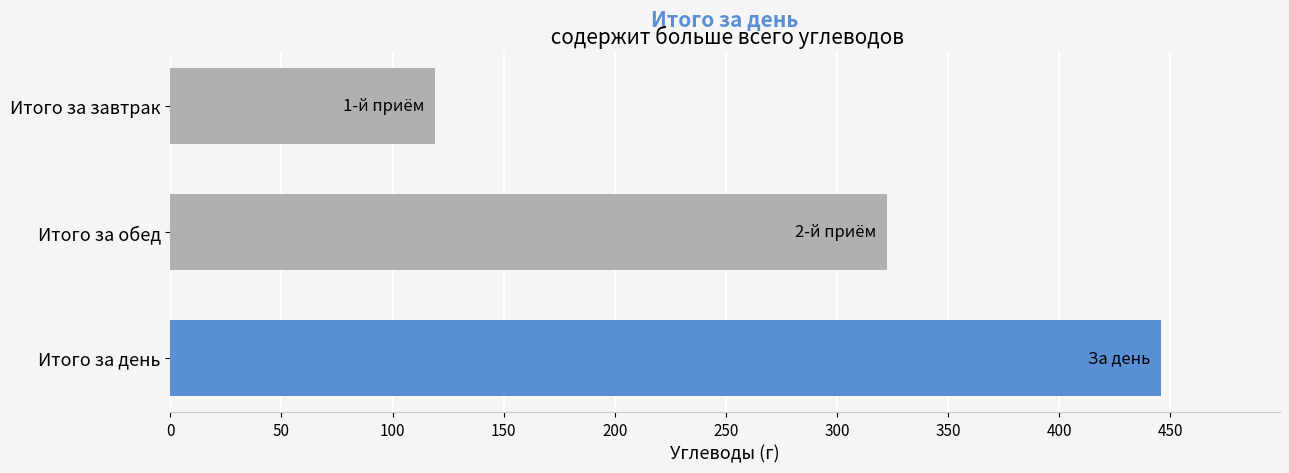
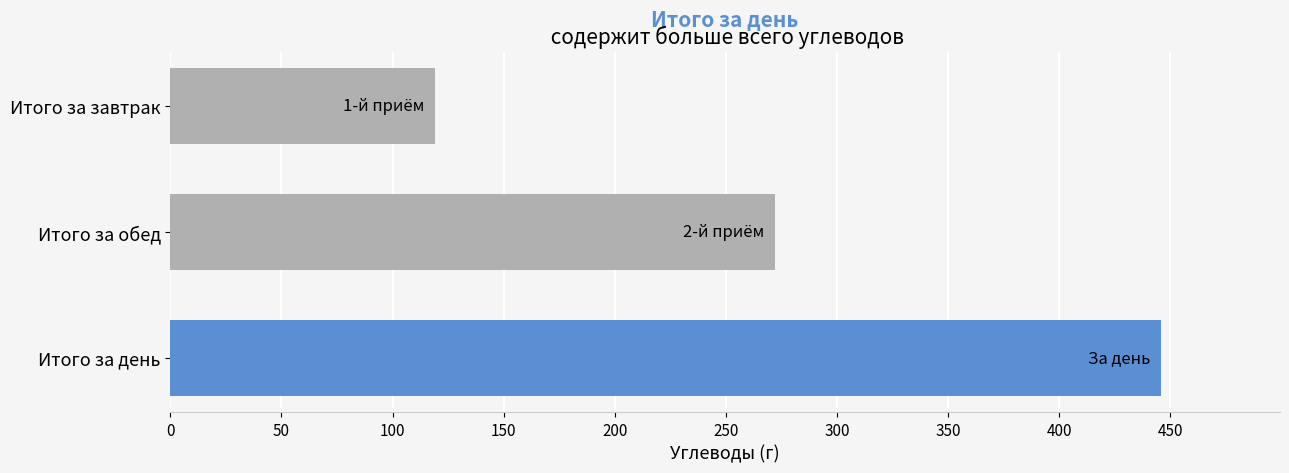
Итого за обед: 323 -> 272
